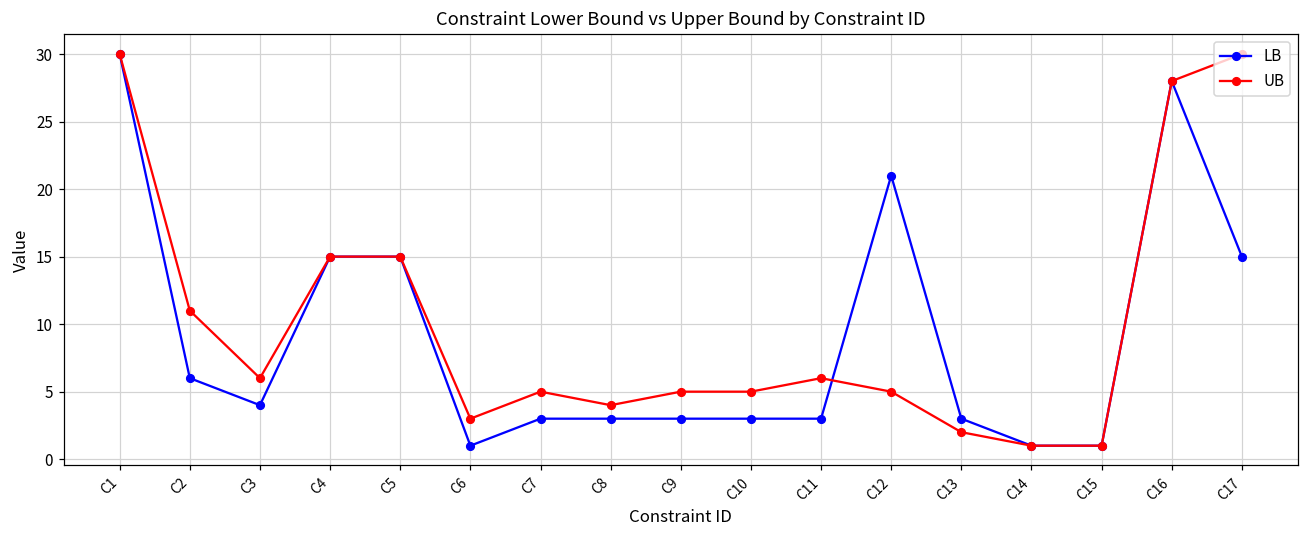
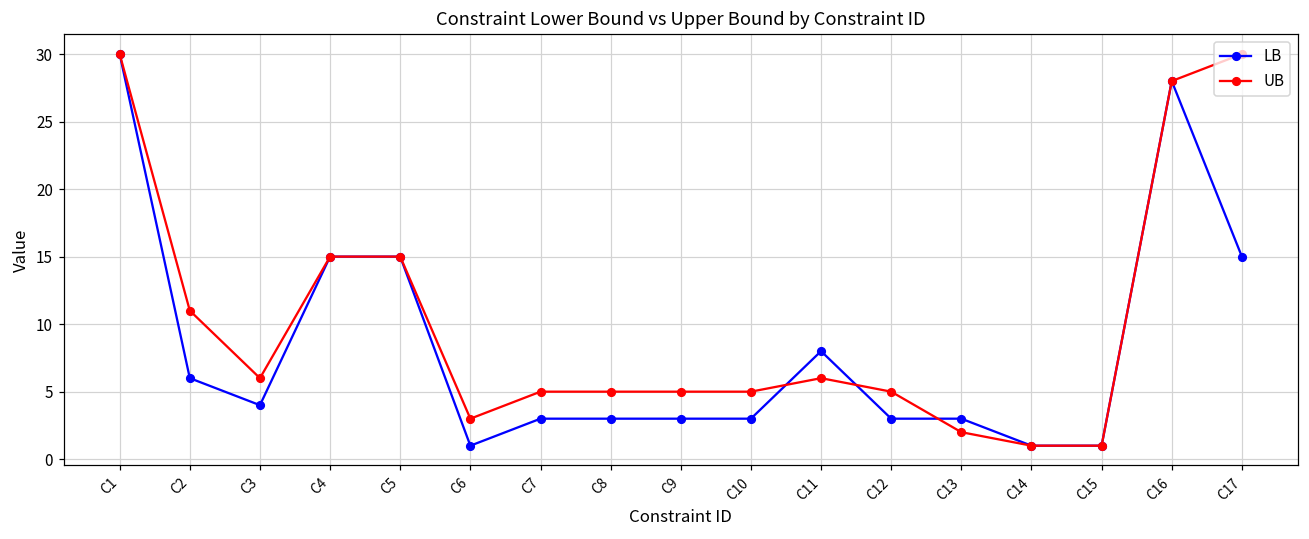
UB, C8: 4 -> 5
LB, C11: 3 -> 8
LB, C12: 21 -> 3
